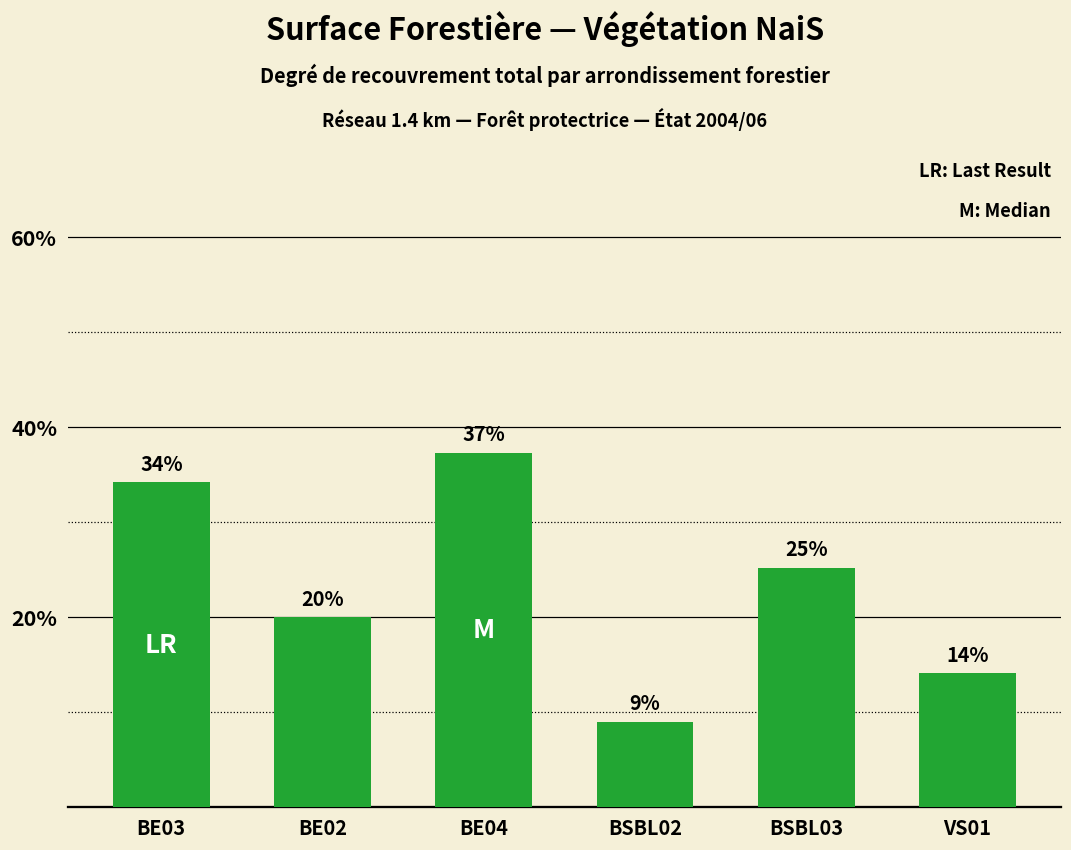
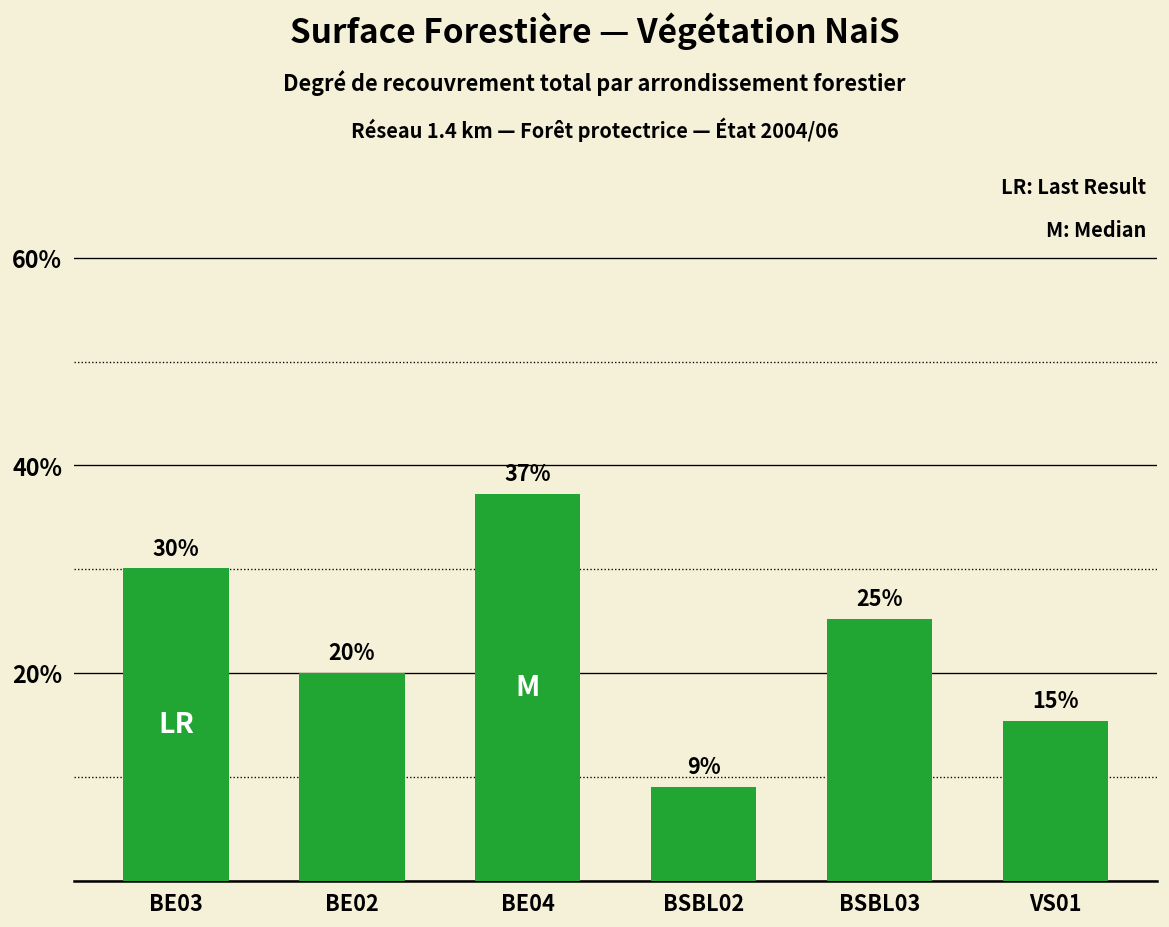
BE03: 34% -> 30%
VS01: 14% -> 15%
